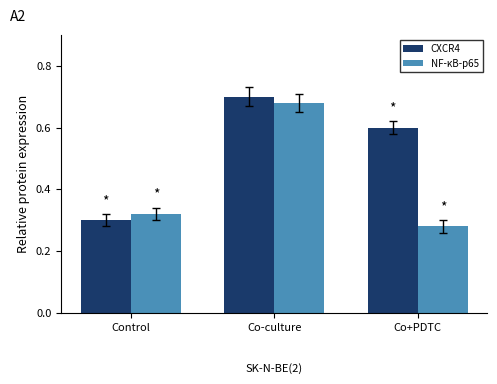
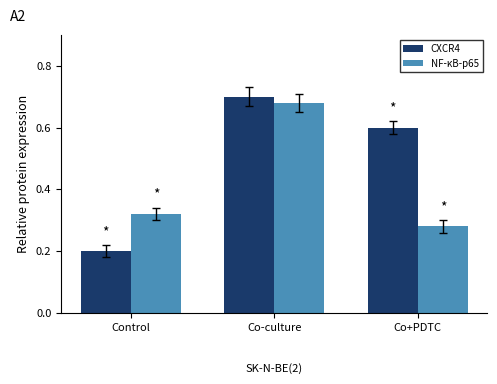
CXCR4, Control: 0.3 -> 0.2
